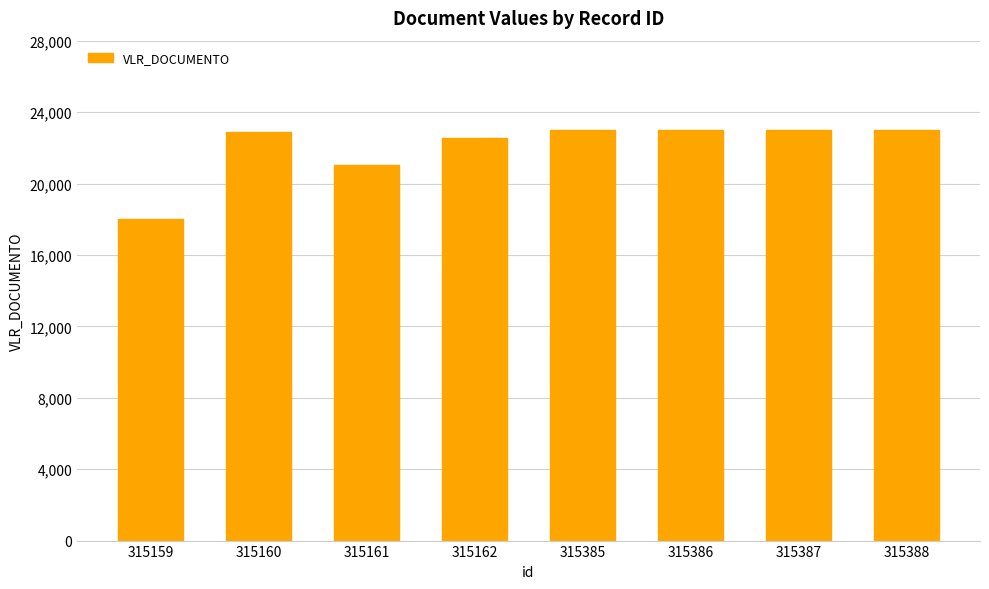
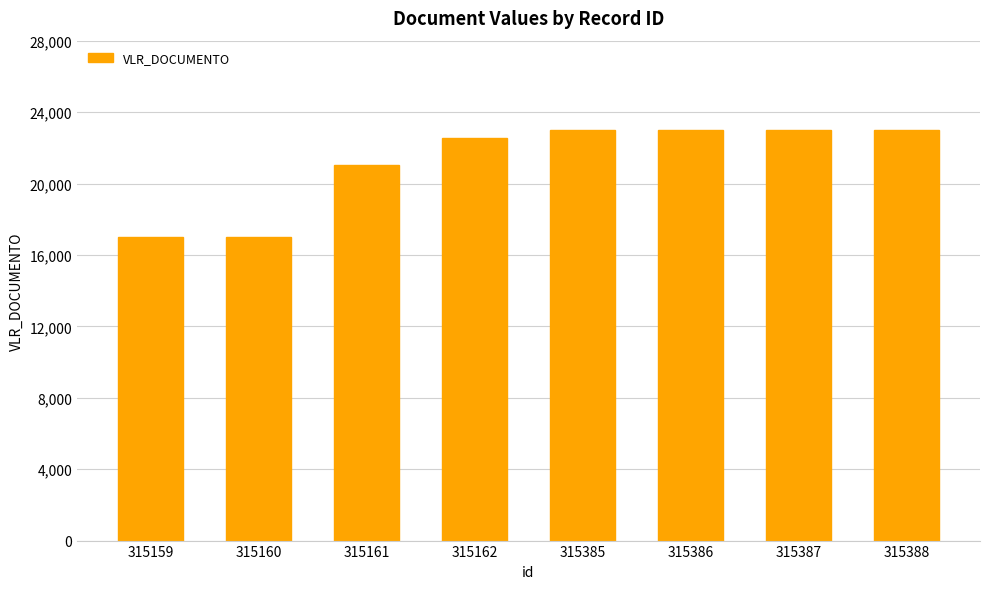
315159: 18,000 -> 17,000
315160: 22,900 -> 17,000
